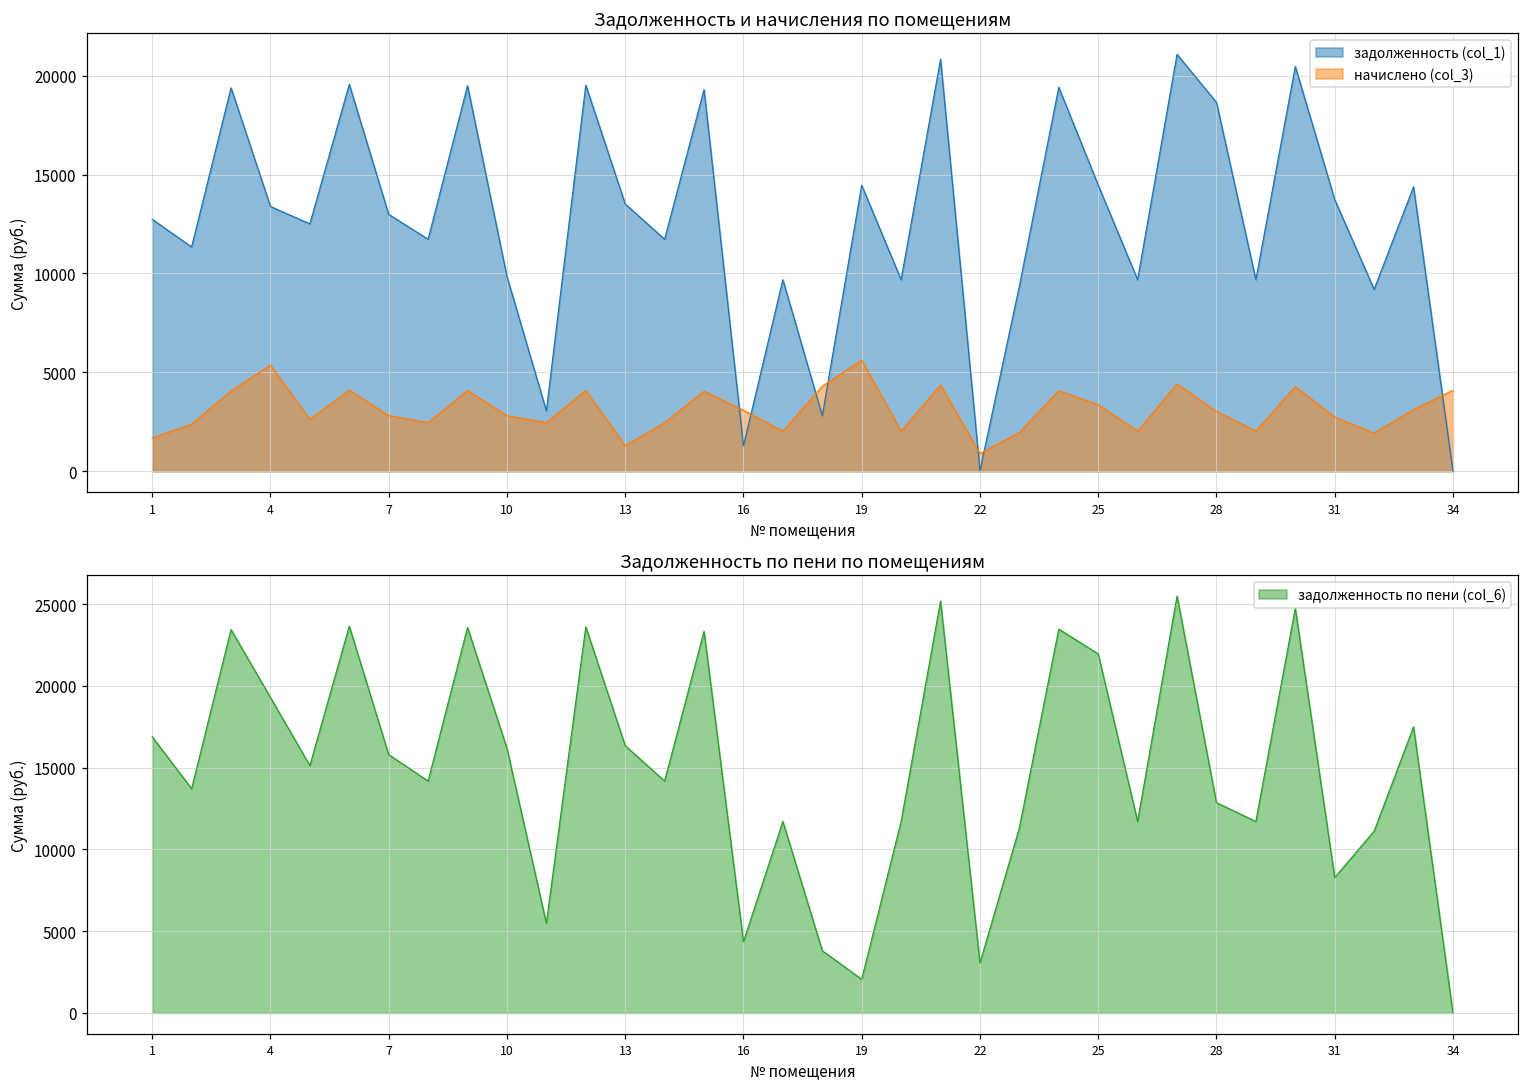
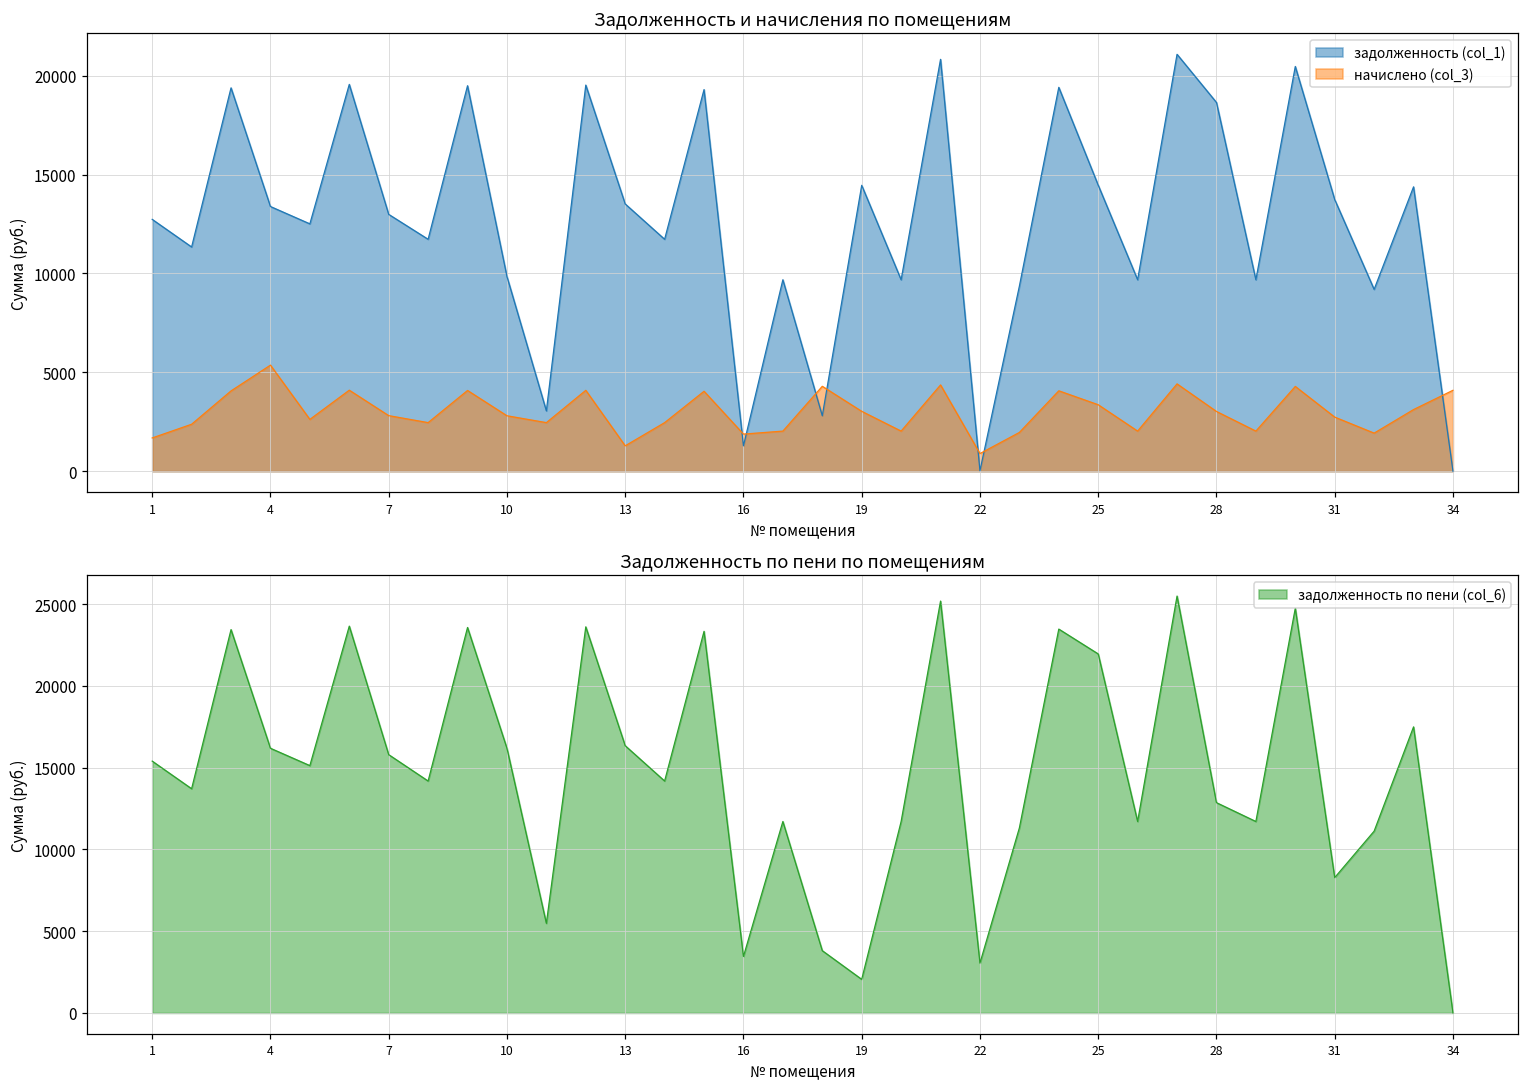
Задолженность и начисления по помещениям, начислено (col_3), 16: 3100 -> 1900
Задолженность и начисления по помещениям, начислено (col_3), 19: 5600 -> 3000
Задолженность по пени по помещениям, 1: 16900 -> 15400
Задолженность по пени по помещениям, 4: 19300 -> 16200
Задолженность по пени по помещениям, 16: 4400 -> 3500
